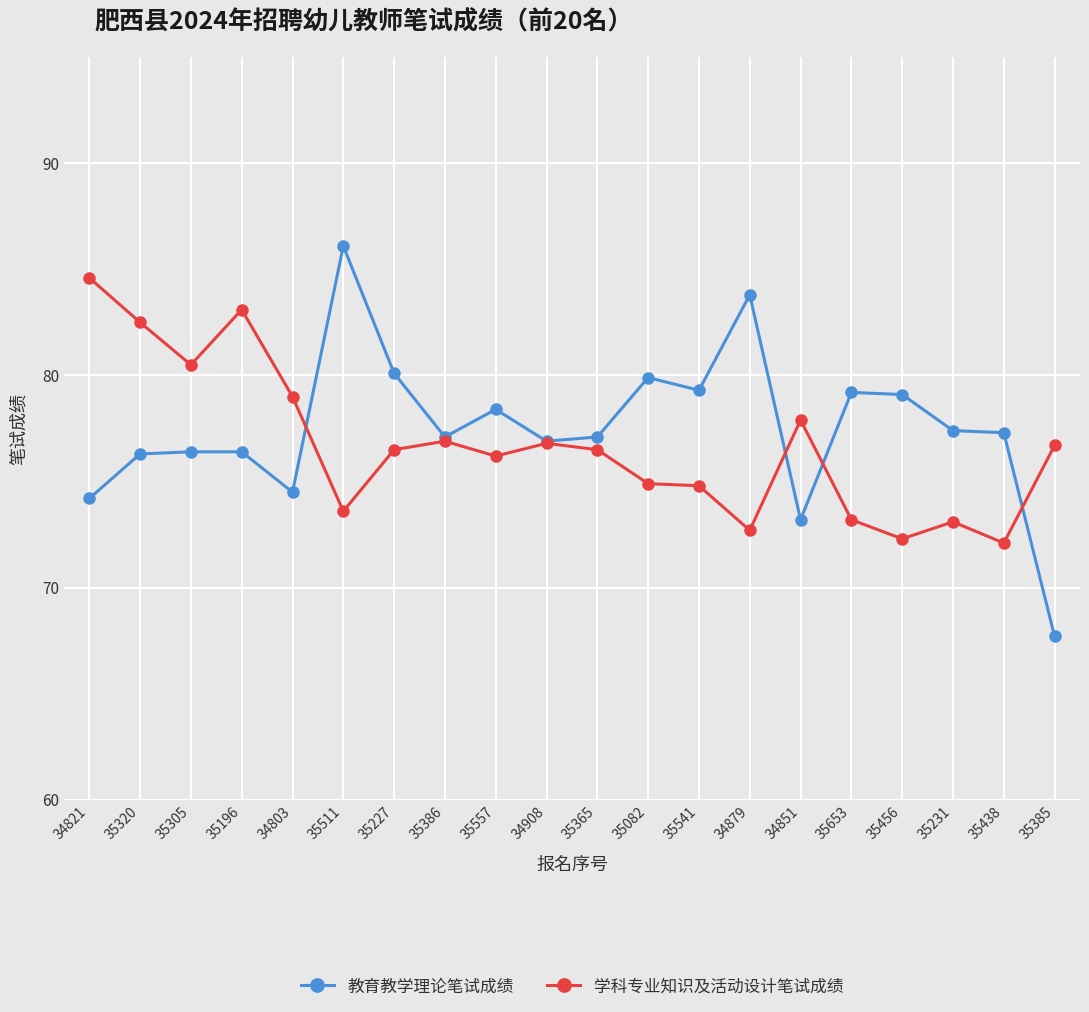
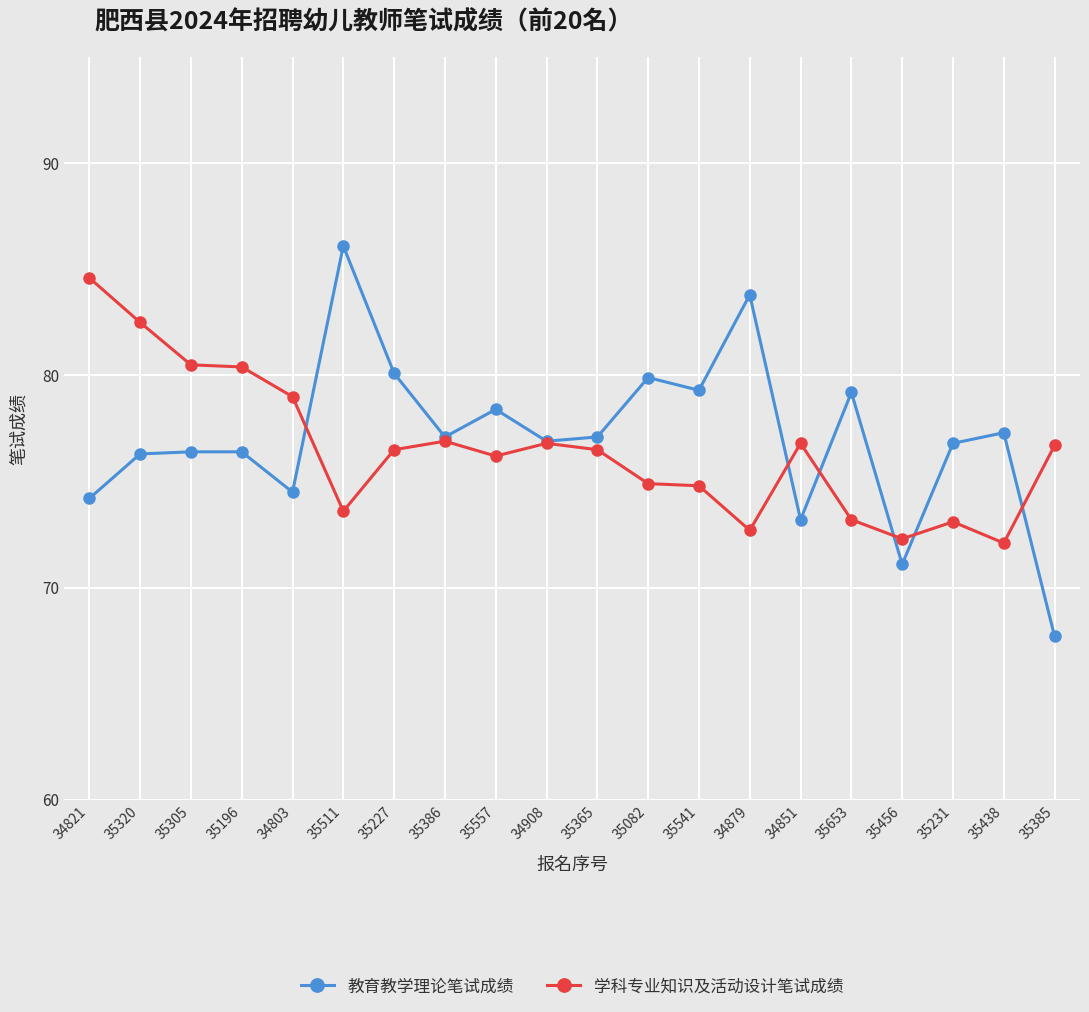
学科专业知识及活动设计笔试成绩, 35196: 83.1 -> 80.4
学科专业知识及活动设计笔试成绩, 34851: 77.9 -> 76.8
教育教学理论笔试成绩, 35456: 79.1 -> 71.1
教育教学理论笔试成绩, 35231: 77.4 -> 76.8
